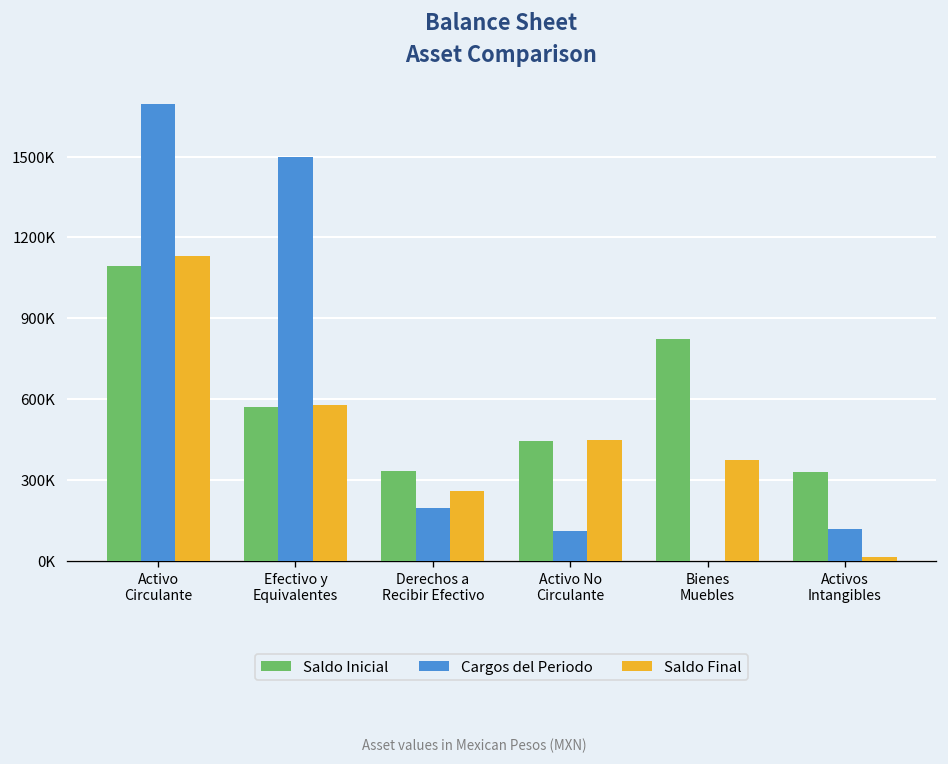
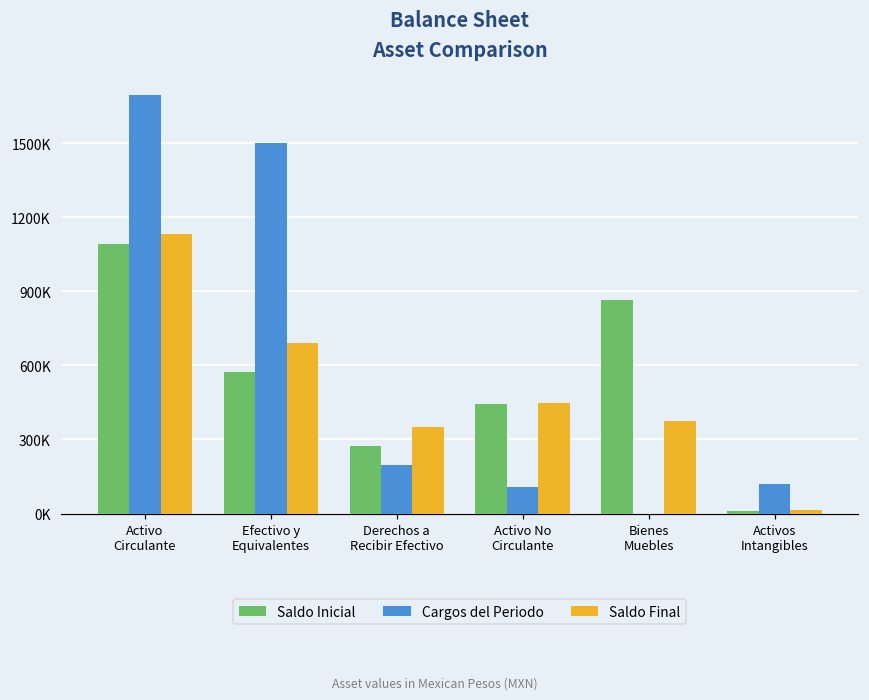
Saldo Final, Efectivo y Equivalentes: 580000 -> 690000
Saldo Inicial, Derechos a Recibir Efectivo: 330000 -> 270000
Saldo Final, Derechos a Recibir Efectivo: 260000 -> 350000
Saldo Inicial, Bienes Muebles: 820000 -> 870000
Saldo Inicial, Activos Intangibles: 330000 -> 10000
